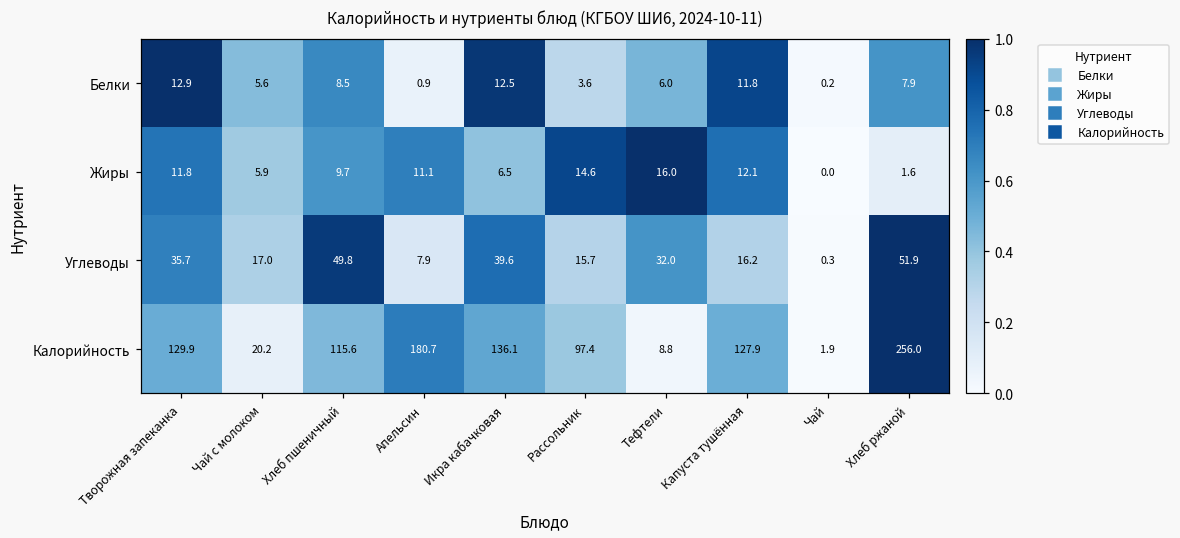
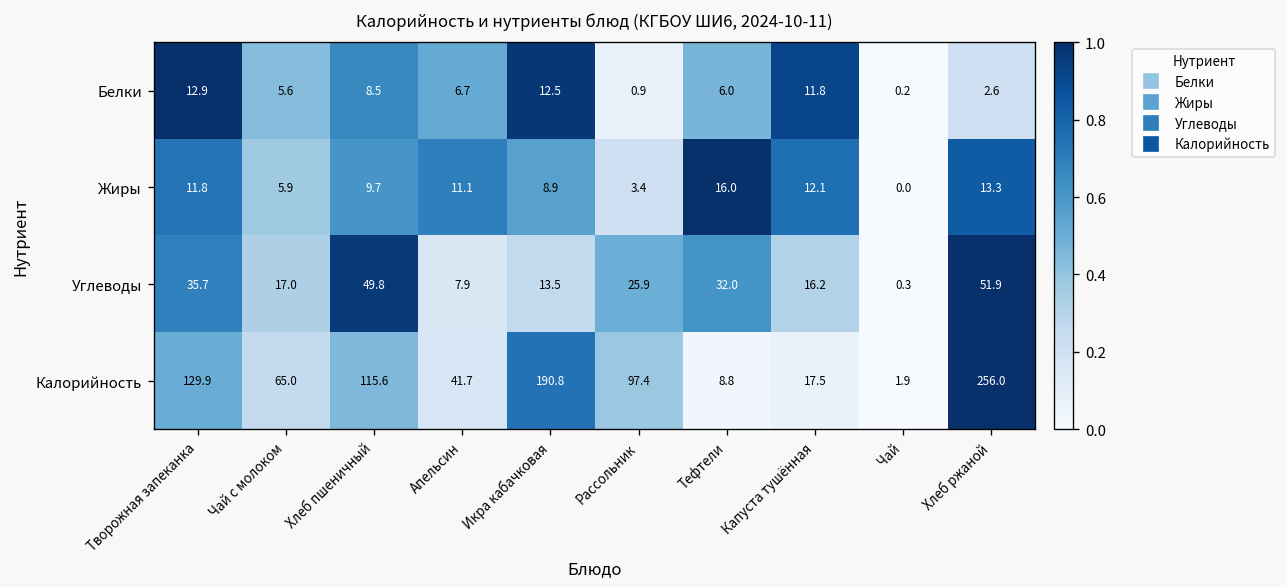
Белки, Апельсин: 0.9 -> 6.7
Белки, Рассольник: 3.6 -> 0.9
Белки, Хлеб ржаной: 7.9 -> 2.6
Жиры, Икра кабачковая: 6.5 -> 8.9
Жиры, Рассольник: 14.6 -> 3.4
Жиры, Хлеб ржаной: 1.6 -> 13.3
Углеводы, Икра кабачковая: 39.6 -> 13.5
Углеводы, Рассольник: 15.7 -> 25.9
Калорийность, Чай с молоком: 20.2 -> 65.0
Калорийность, Апельсин: 180.7 -> 41.7
Калорийность, Икра кабачковая: 136.1 -> 190.8
Калорийность, Капуста тушённая: 127.9 -> 17.5
